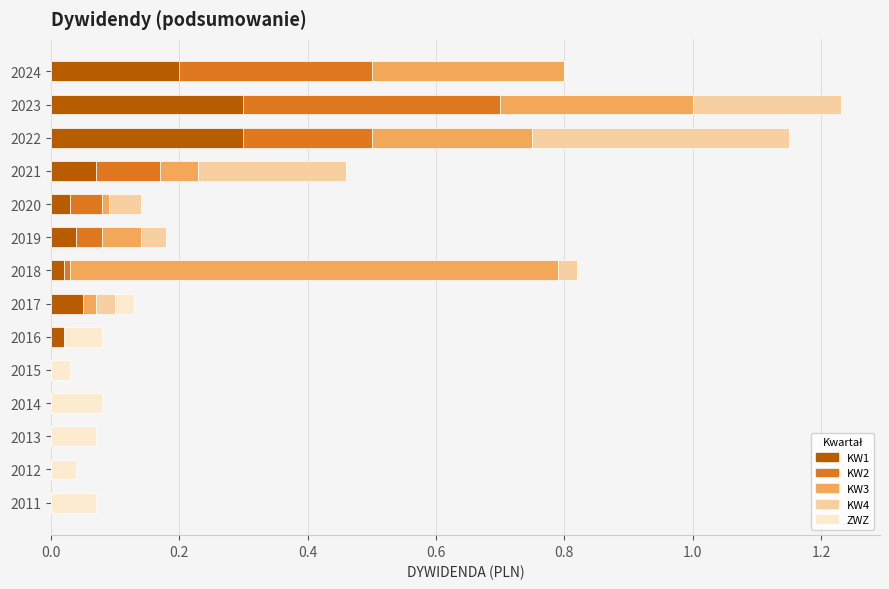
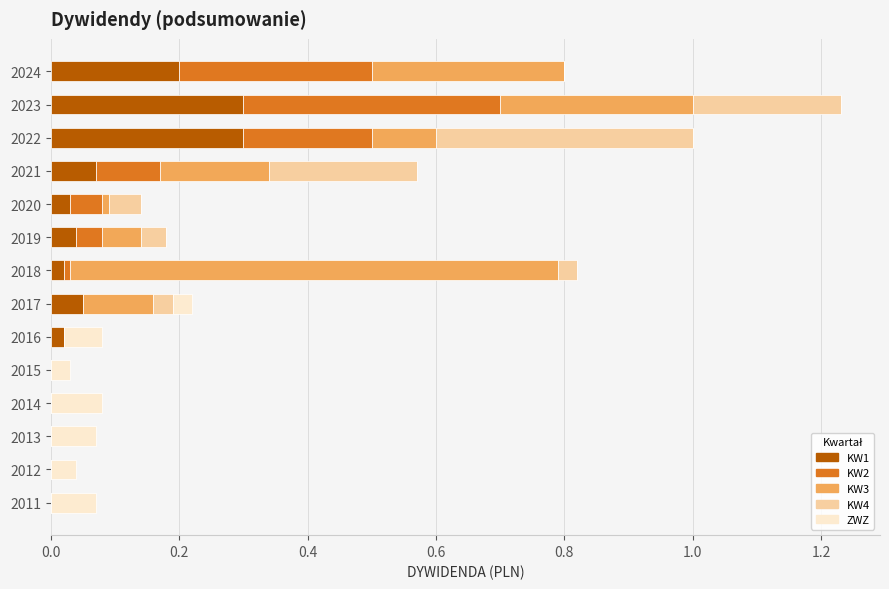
KW3, 2022: 0.25 -> 0.10
KW3, 2021: 0.06 -> 0.17
KW3, 2017: 0.02 -> 0.11
